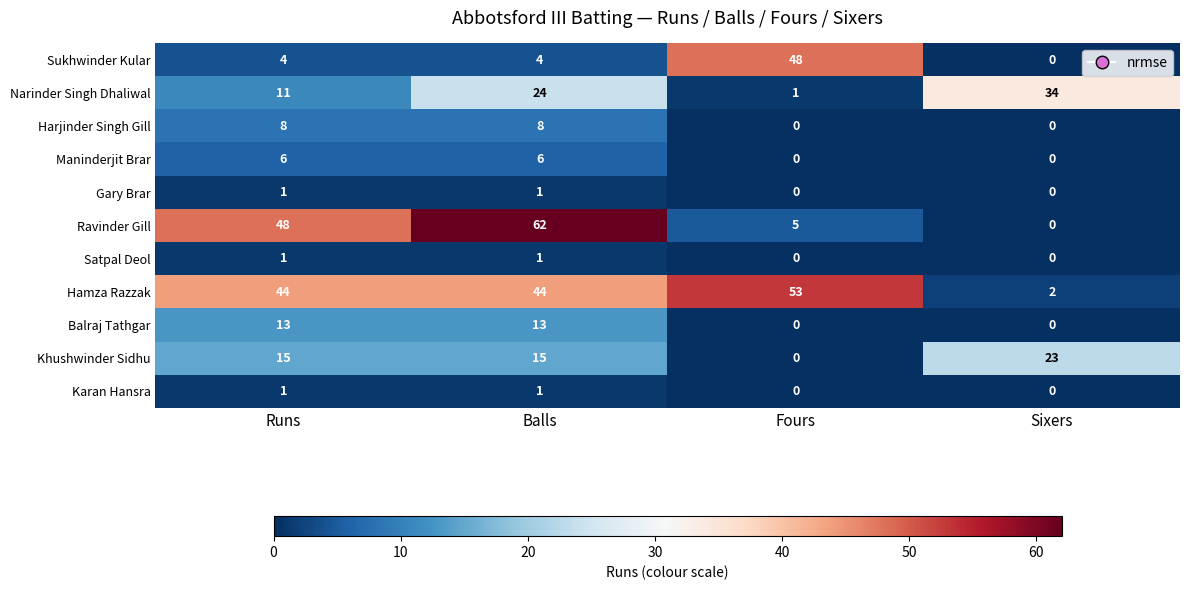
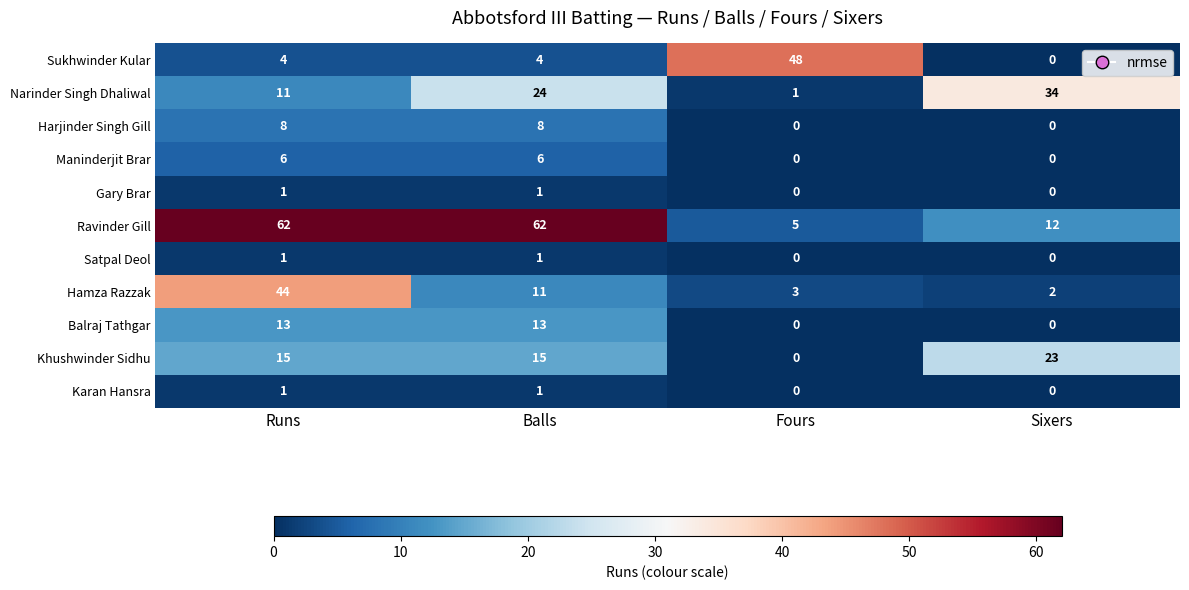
Ravinder Gill, Runs: 48 -> 62
Ravinder Gill, Sixers: 0 -> 12
Hamza Razzak, Balls: 44 -> 11
Hamza Razzak, Fours: 53 -> 3
